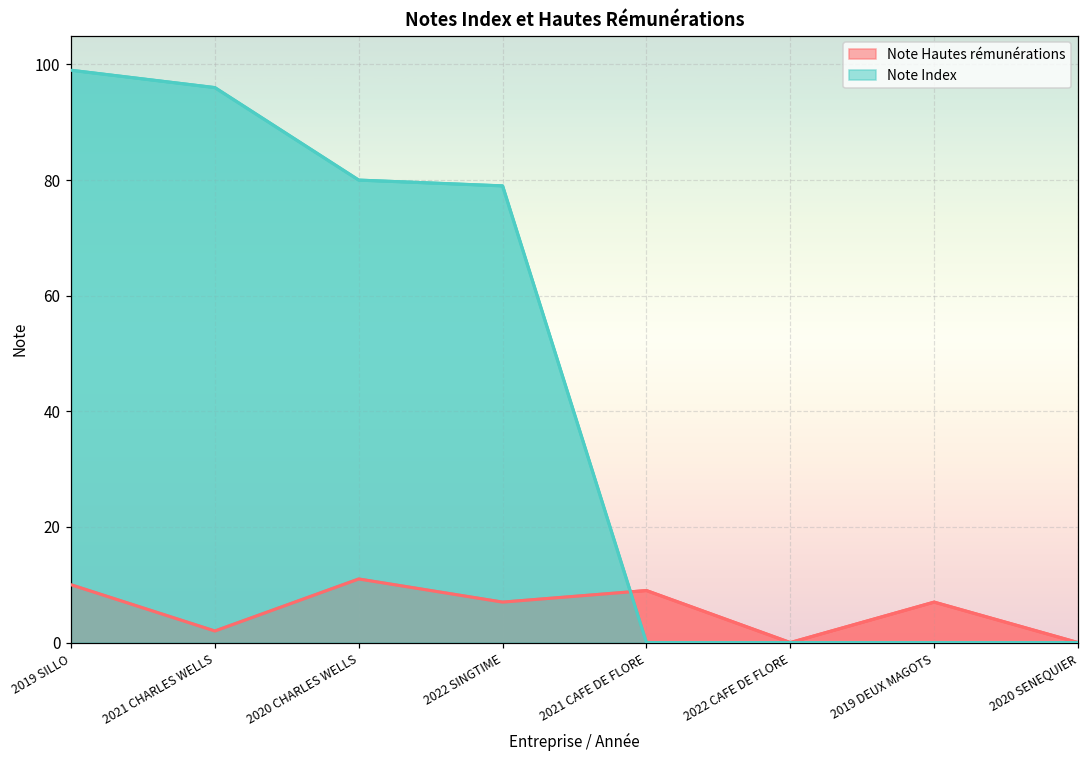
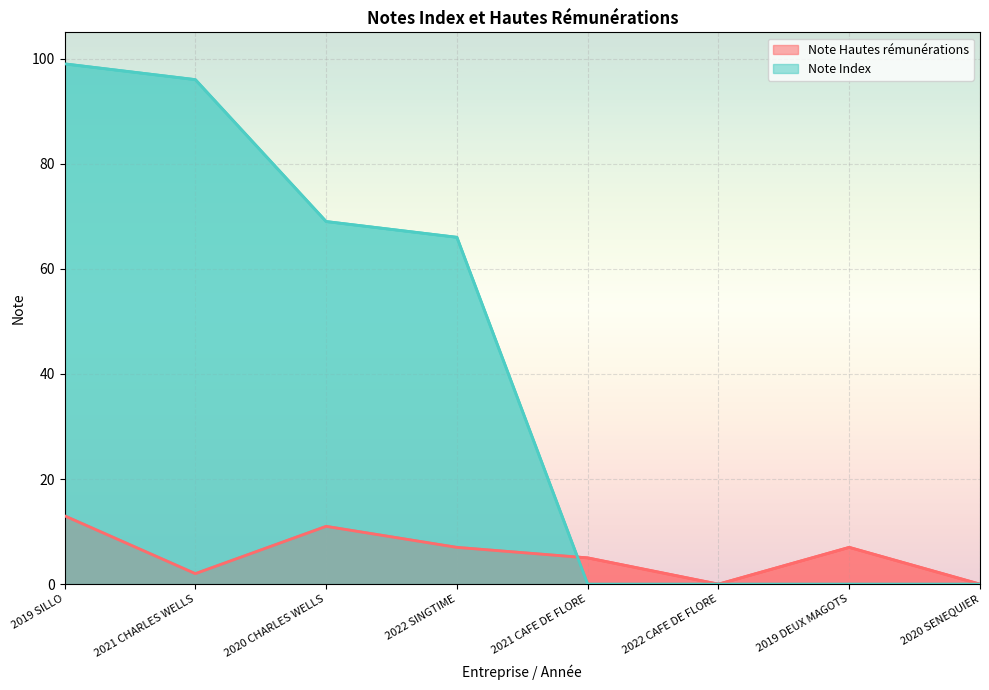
Note Hautes rémunérations, 2019 SILLO: 10 -> 13
Note Index, 2020 CHARLES WELLS: 80 -> 69
Note Index, 2022 SINGTIME: 79 -> 66
Note Hautes rémunérations, 2021 CAFE DE FLORE: 9 -> 5
